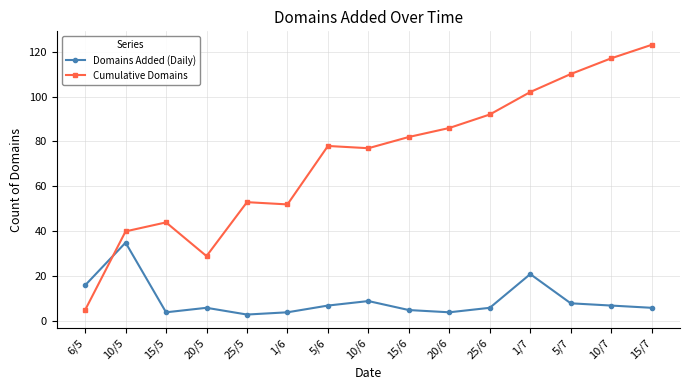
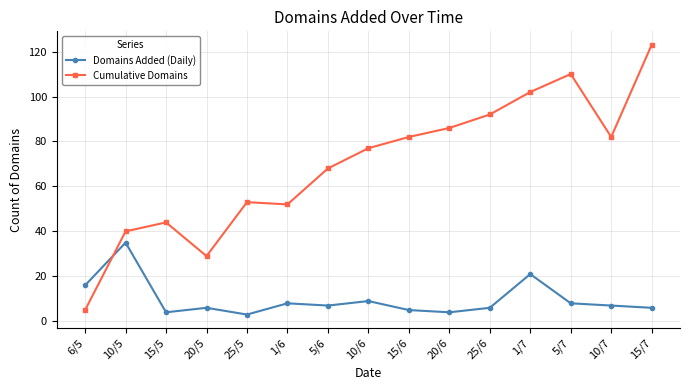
Domains Added (Daily), 1/6: 4 -> 8
Cumulative Domains, 5/6: 78 -> 68
Cumulative Domains, 10/7: 117 -> 82
